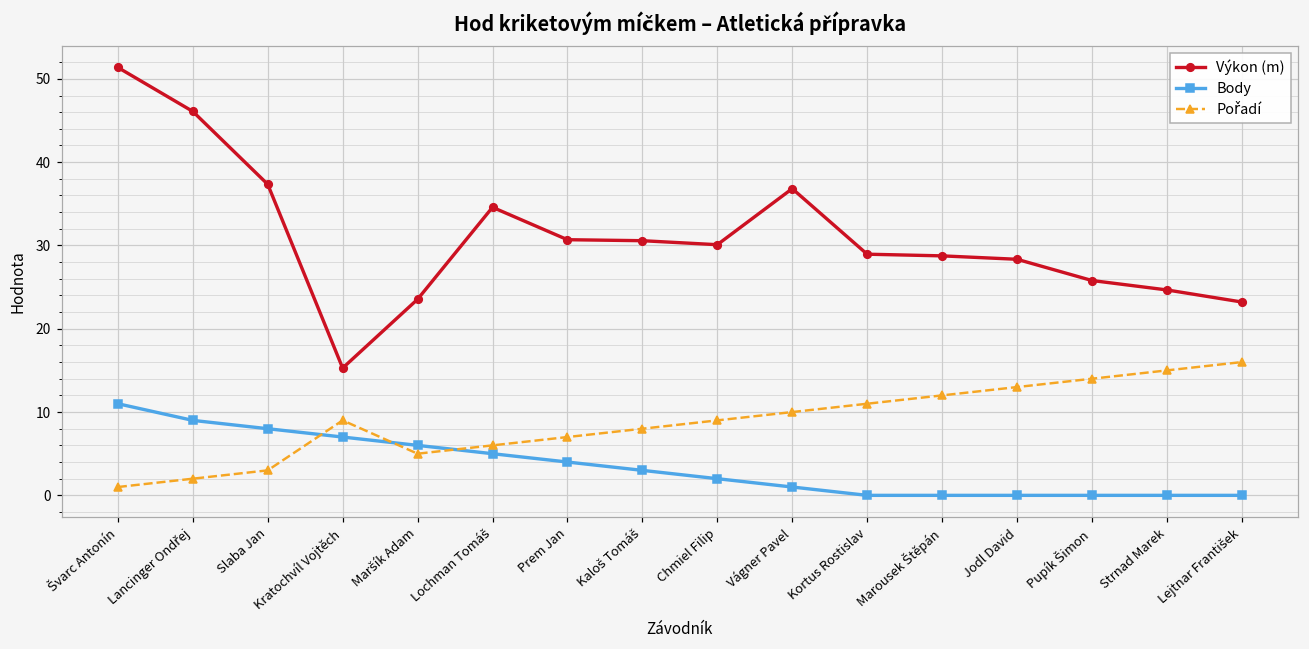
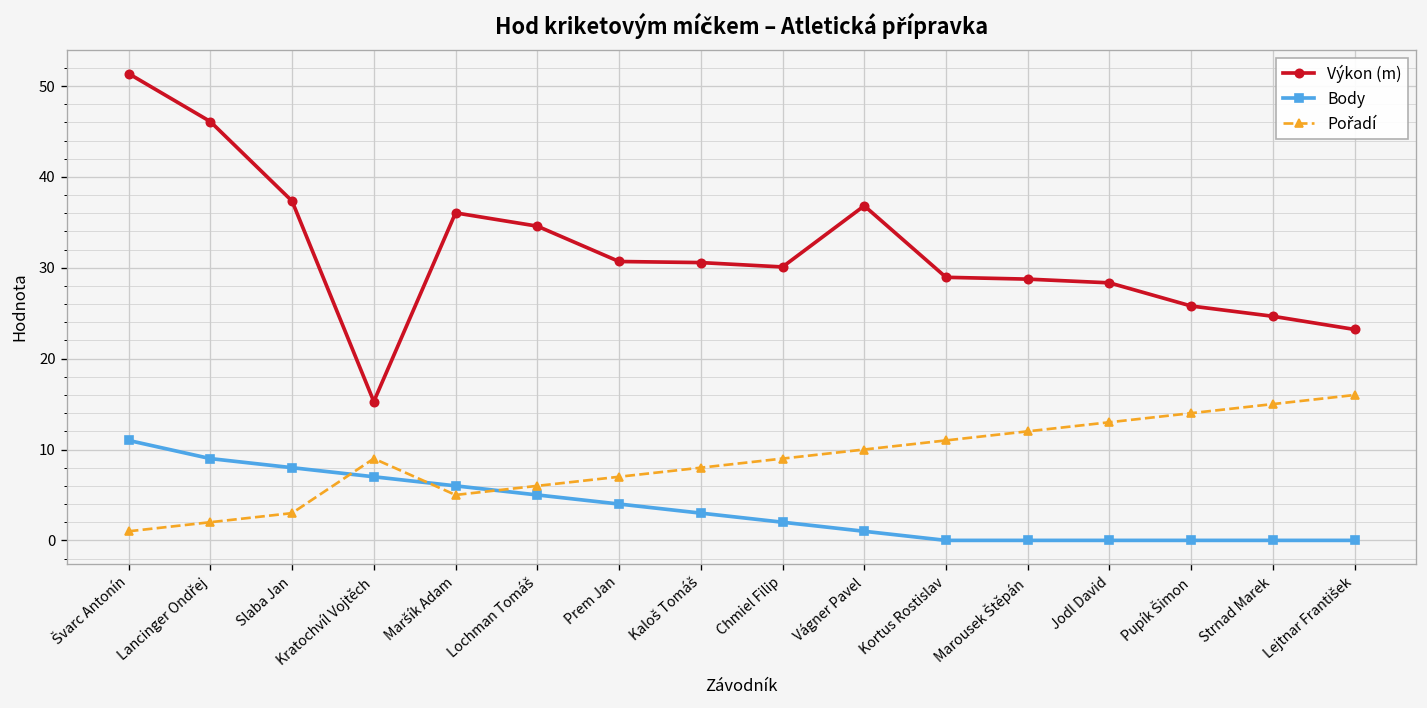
Výkon (m), Maršík Adam: 24 -> 36
